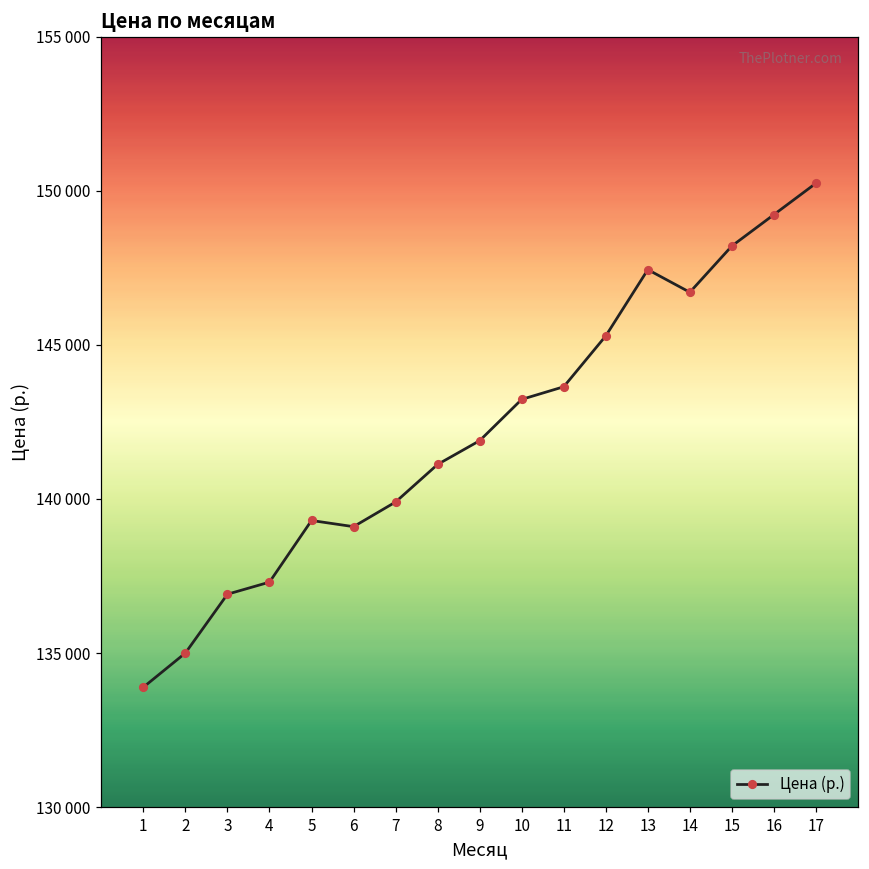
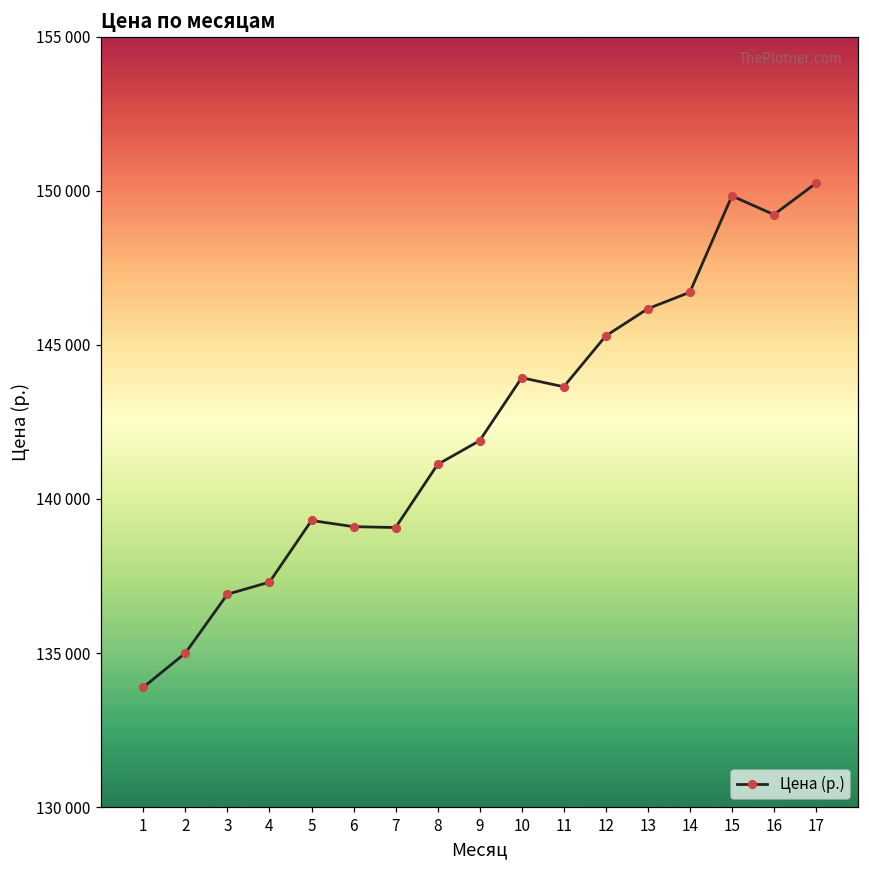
7: 139900 -> 139100
10: 143200 -> 143900
13: 147400 -> 146200
15: 148200 -> 149800
